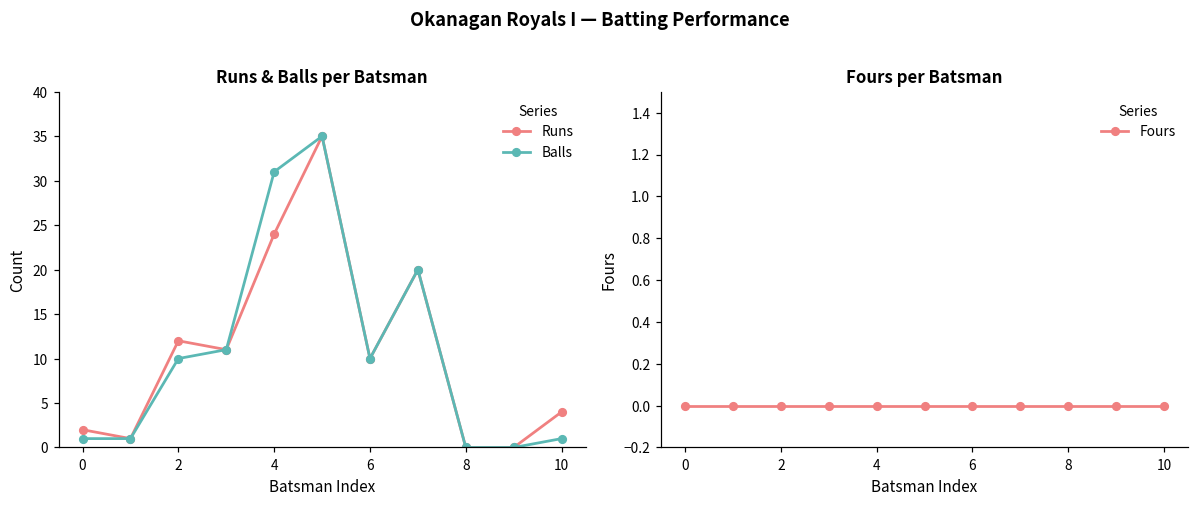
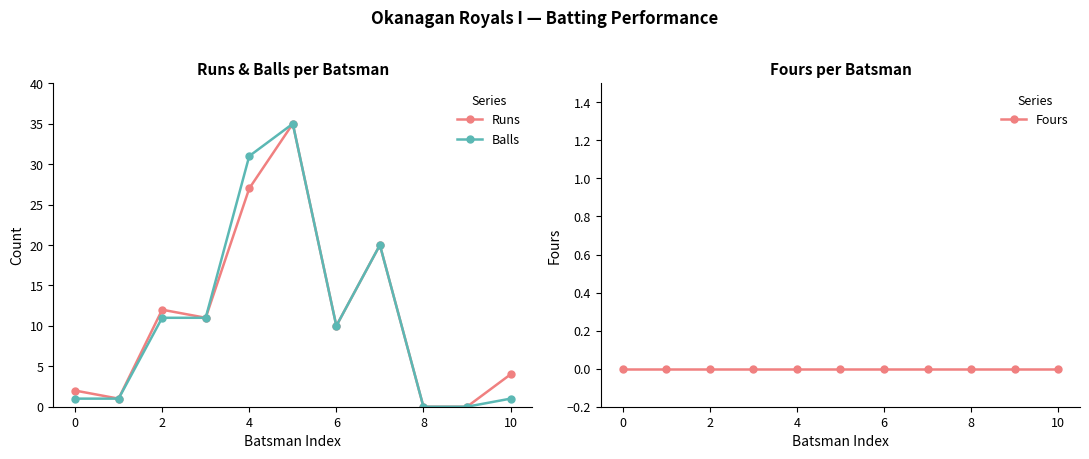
Runs & Balls per Batsman, Balls, 2: 10 -> 11
Runs & Balls per Batsman, Runs, 4: 24 -> 27
